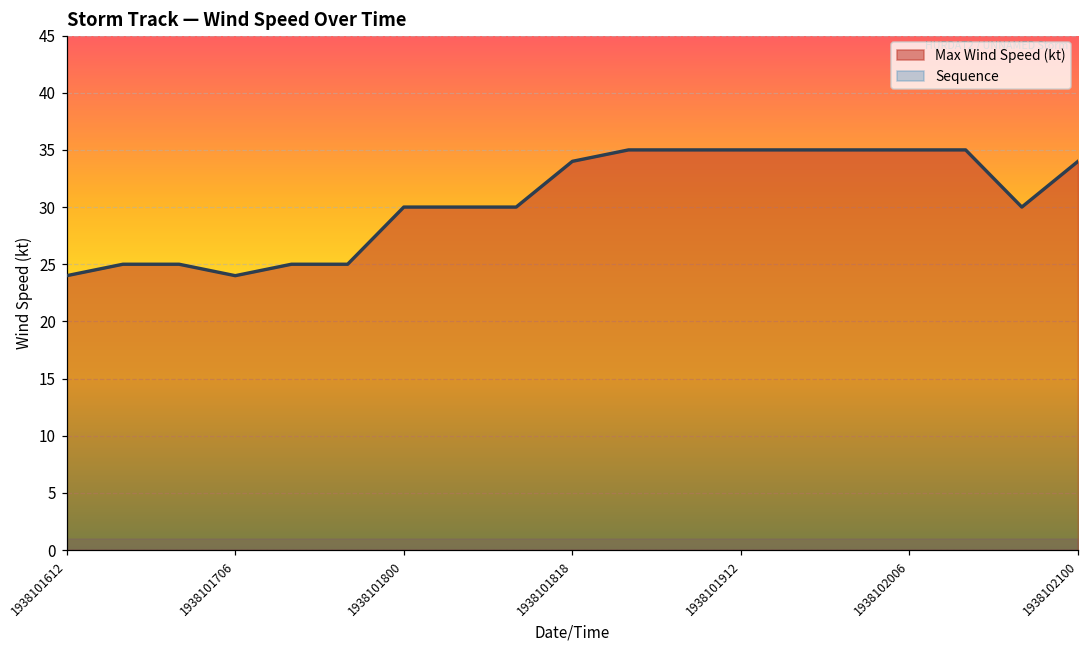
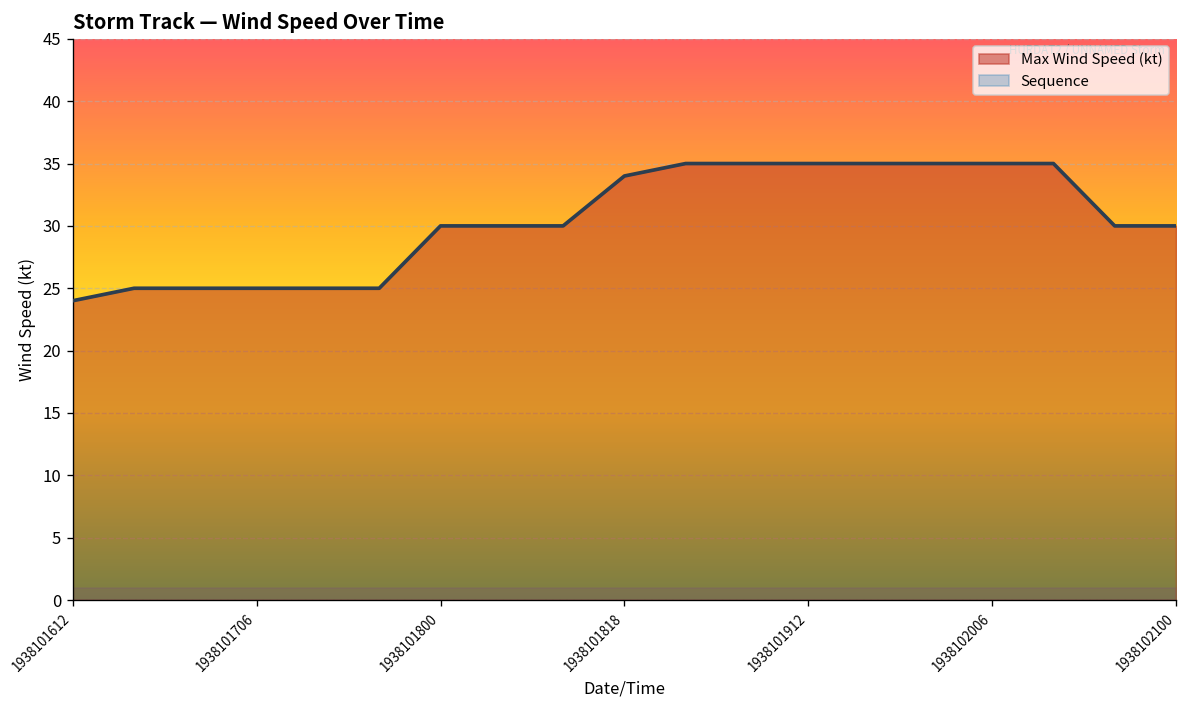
Max Wind Speed (kt), 1938101706: 24 -> 25
Max Wind Speed (kt), 1938102100: 34 -> 30
